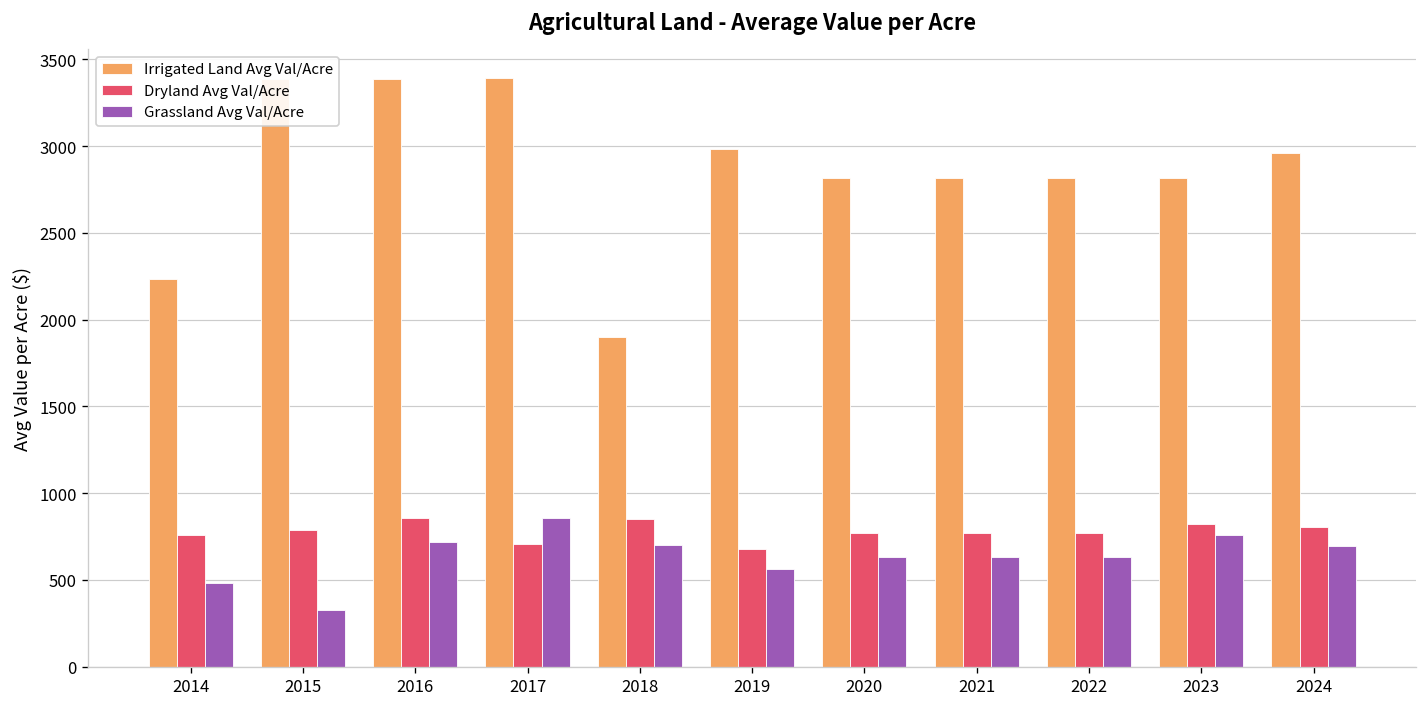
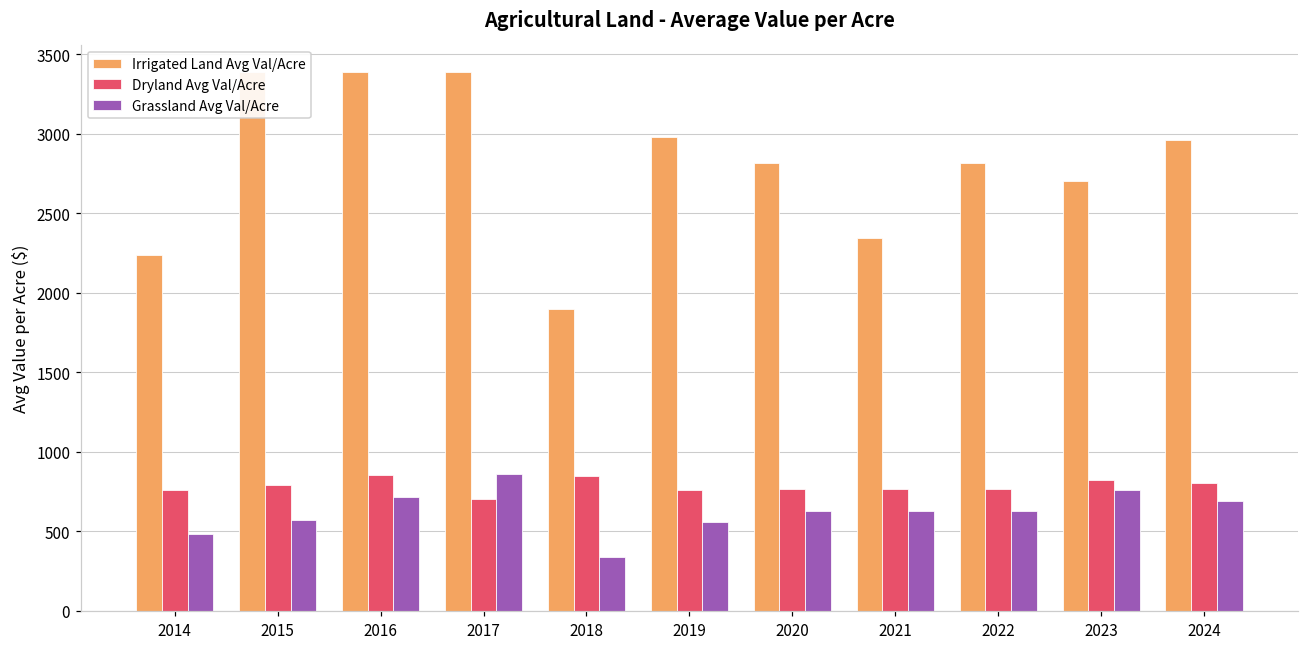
Grassland Avg Val/Acre, 2015: 320 -> 570
Grassland Avg Val/Acre, 2018: 700 -> 340
Dryland Avg Val/Acre, 2019: 680 -> 760
Irrigated Land Avg Val/Acre, 2021: 2820 -> 2350
Irrigated Land Avg Val/Acre, 2023: 2820 -> 2700
